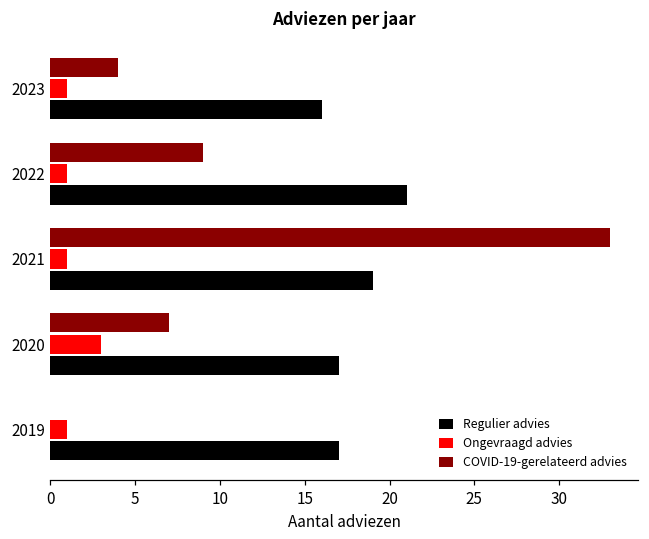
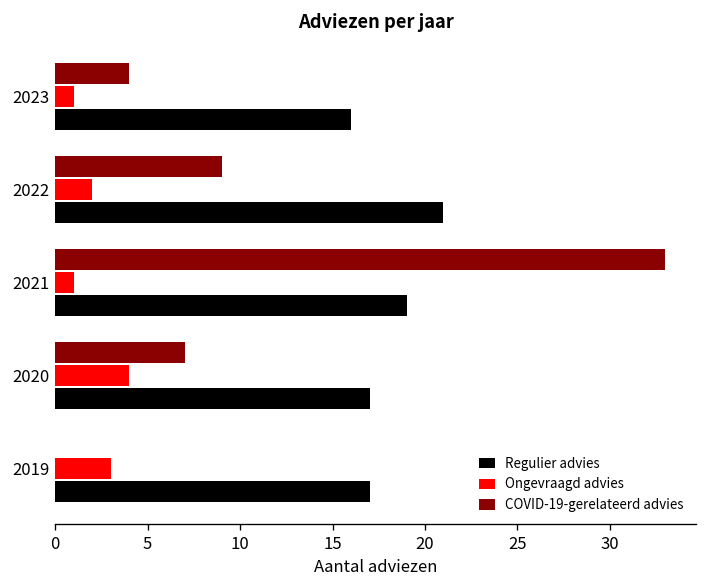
Ongevraagd advies, 2022: 1 -> 2
Ongevraagd advies, 2020: 3 -> 4
Ongevraagd advies, 2019: 1 -> 3
